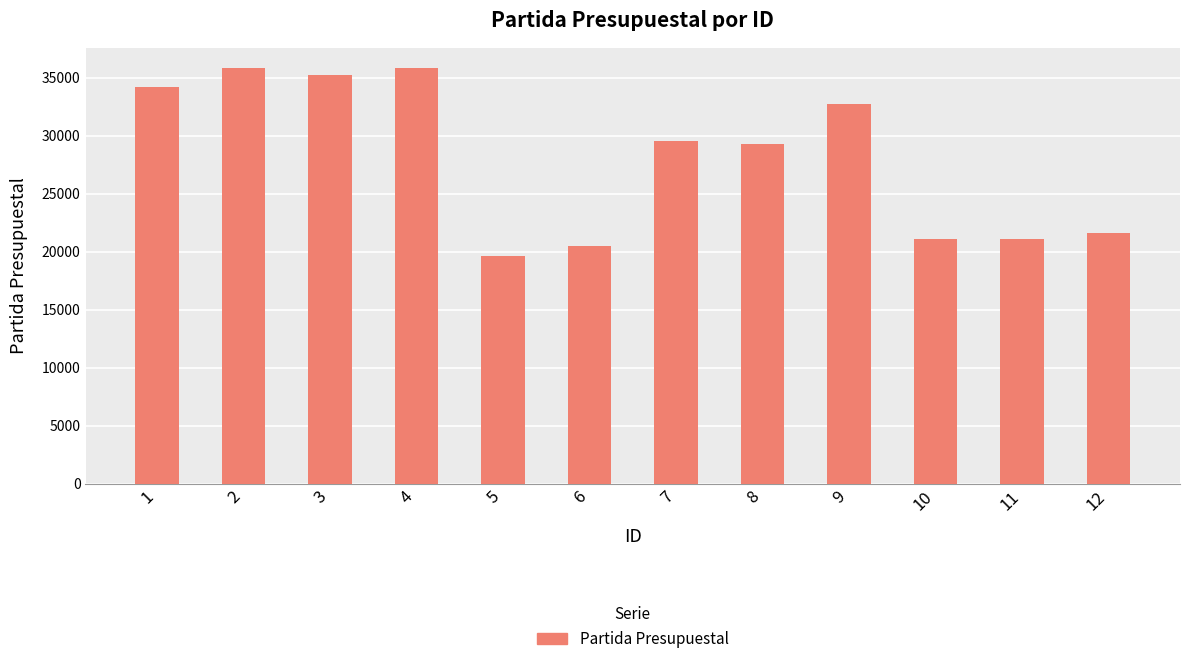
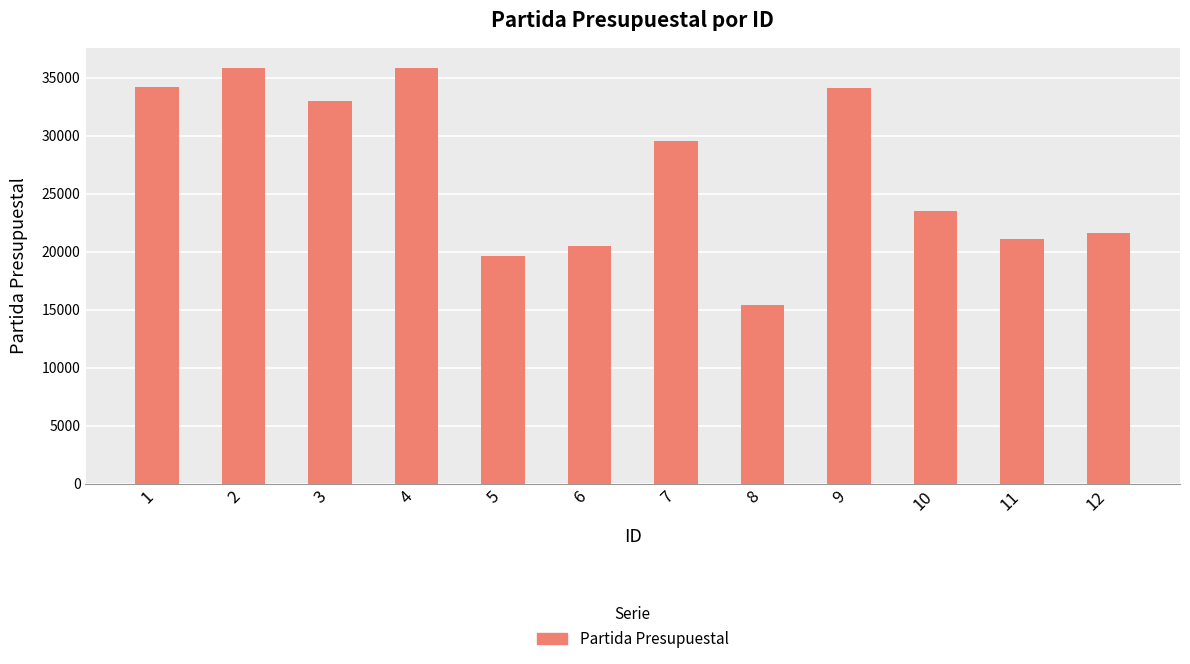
3: 35200 -> 33000
8: 29300 -> 15400
9: 32700 -> 34100
10: 21100 -> 23500
